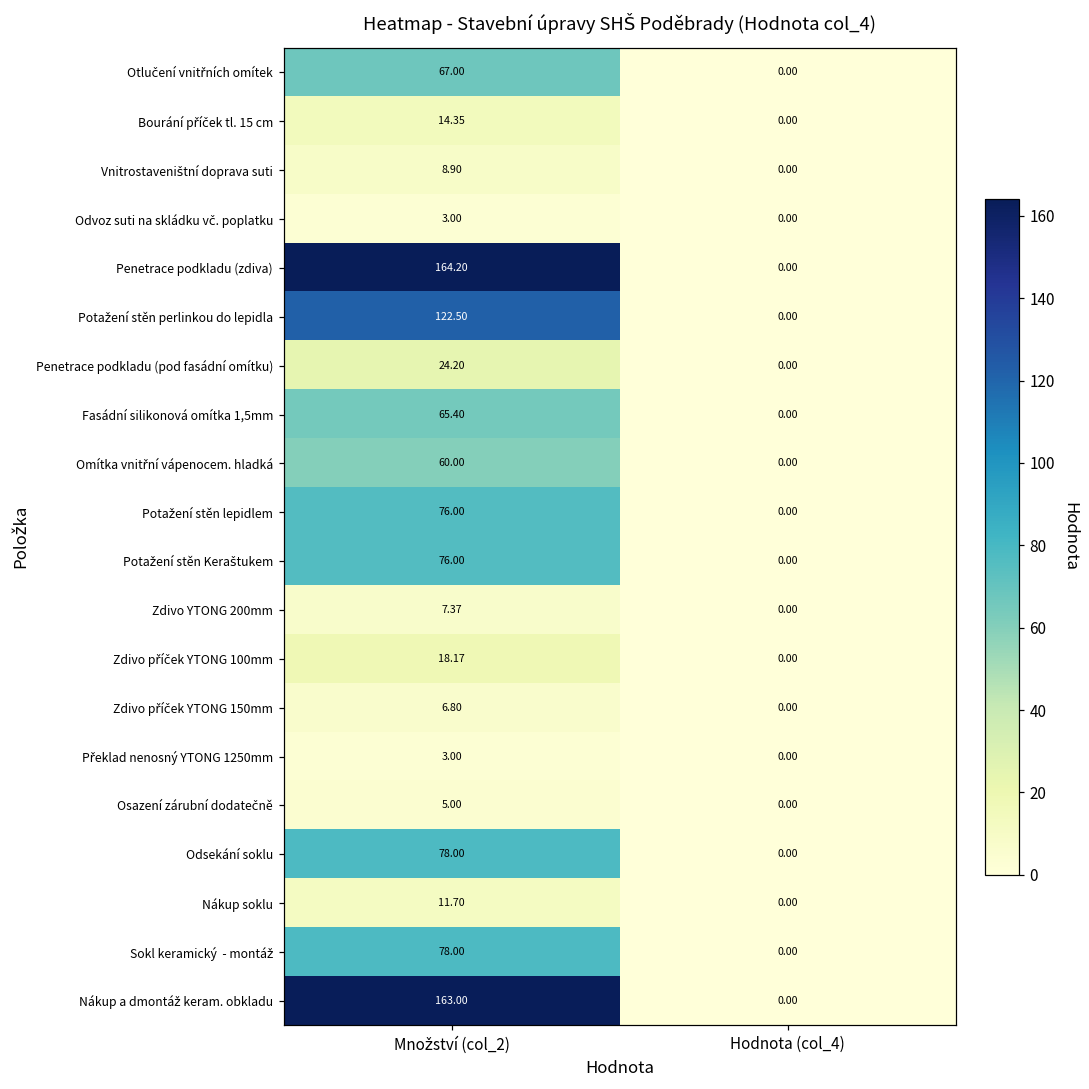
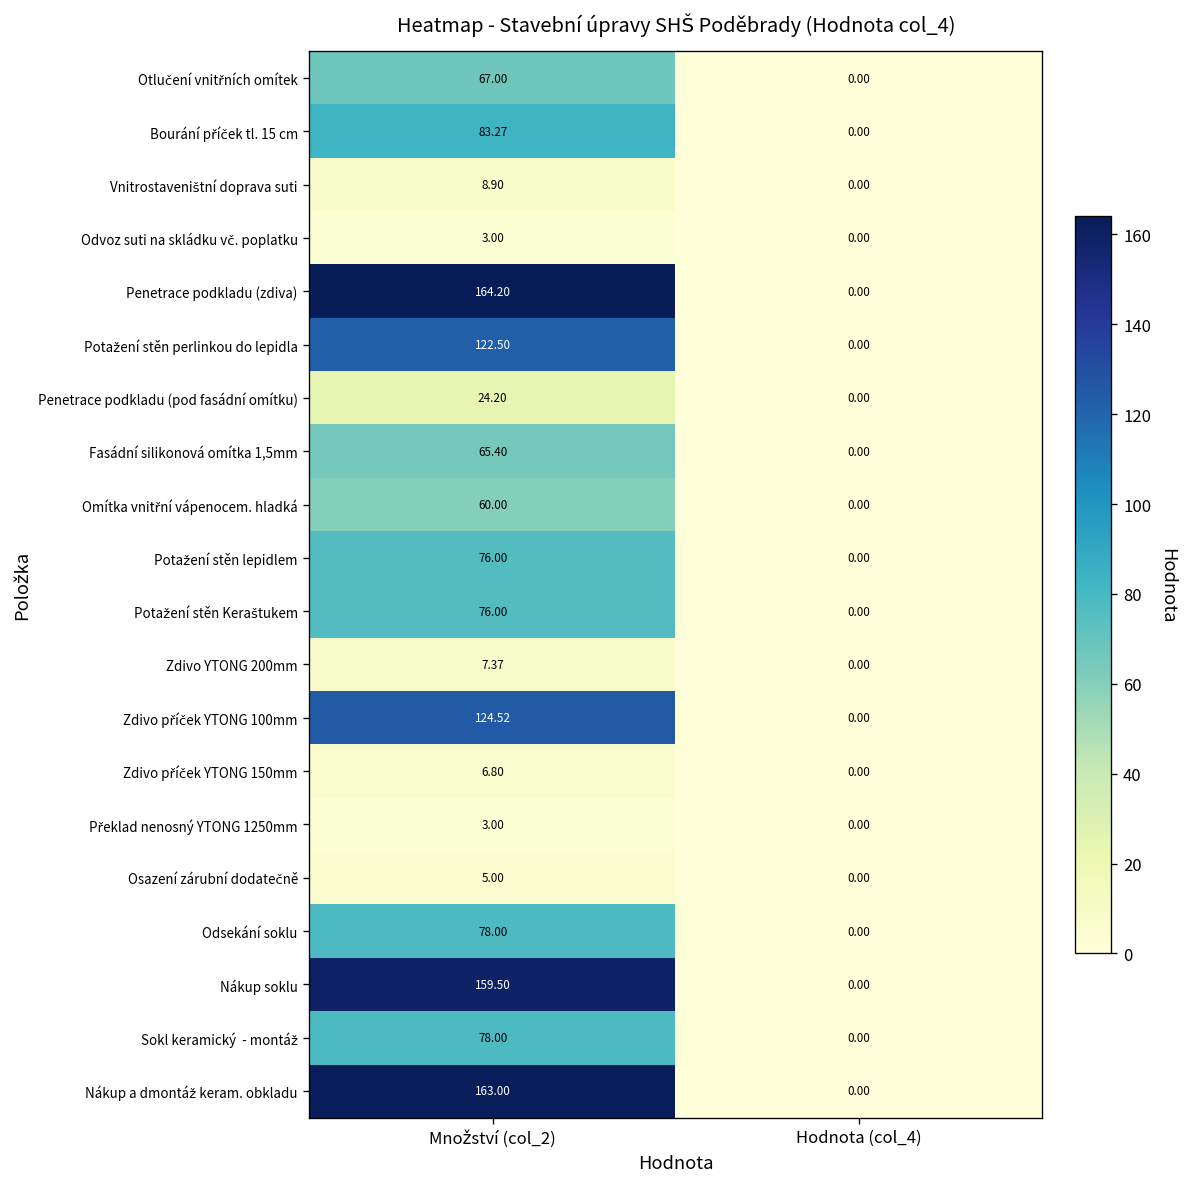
Bourání příček tl. 15 cm, Množství (col_2): 14.35 -> 83.27
Zdivo příček YTONG 100mm, Množství (col_2): 18.17 -> 124.52
Nákup soklu, Množství (col_2): 11.70 -> 159.50
